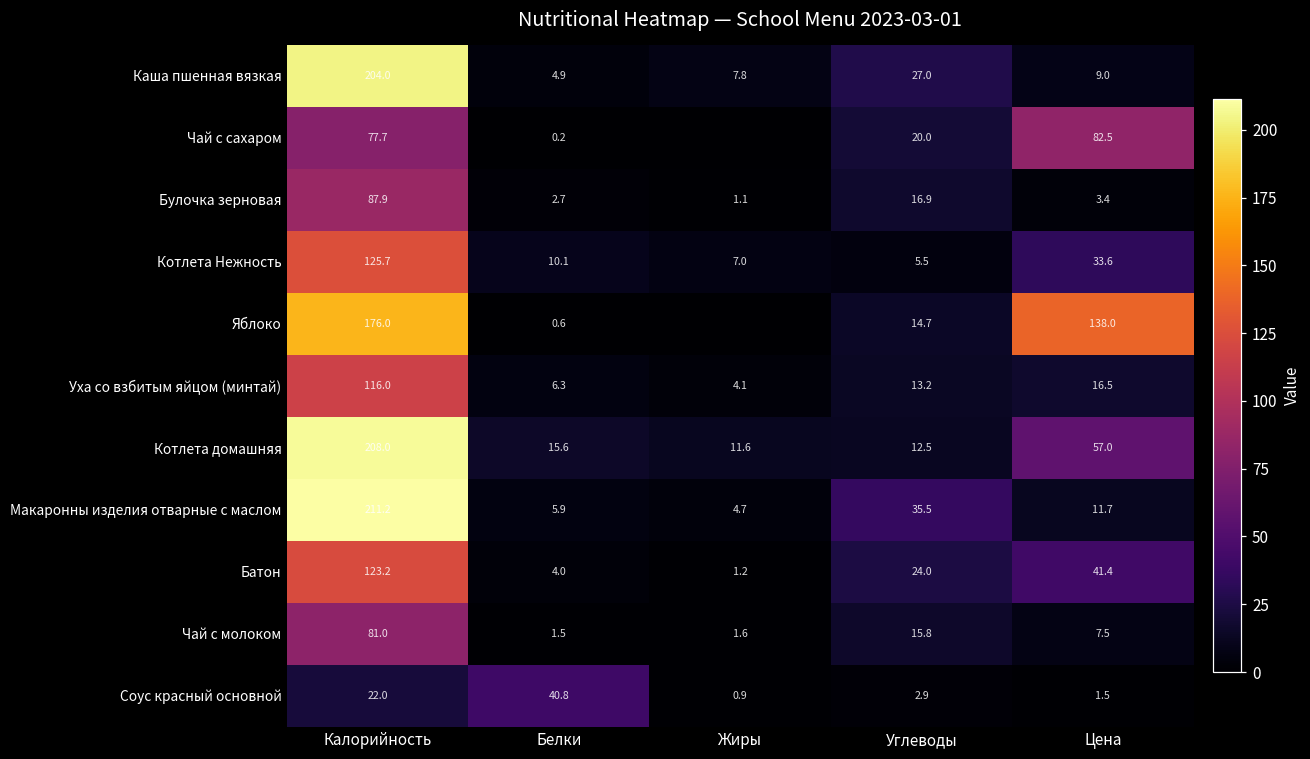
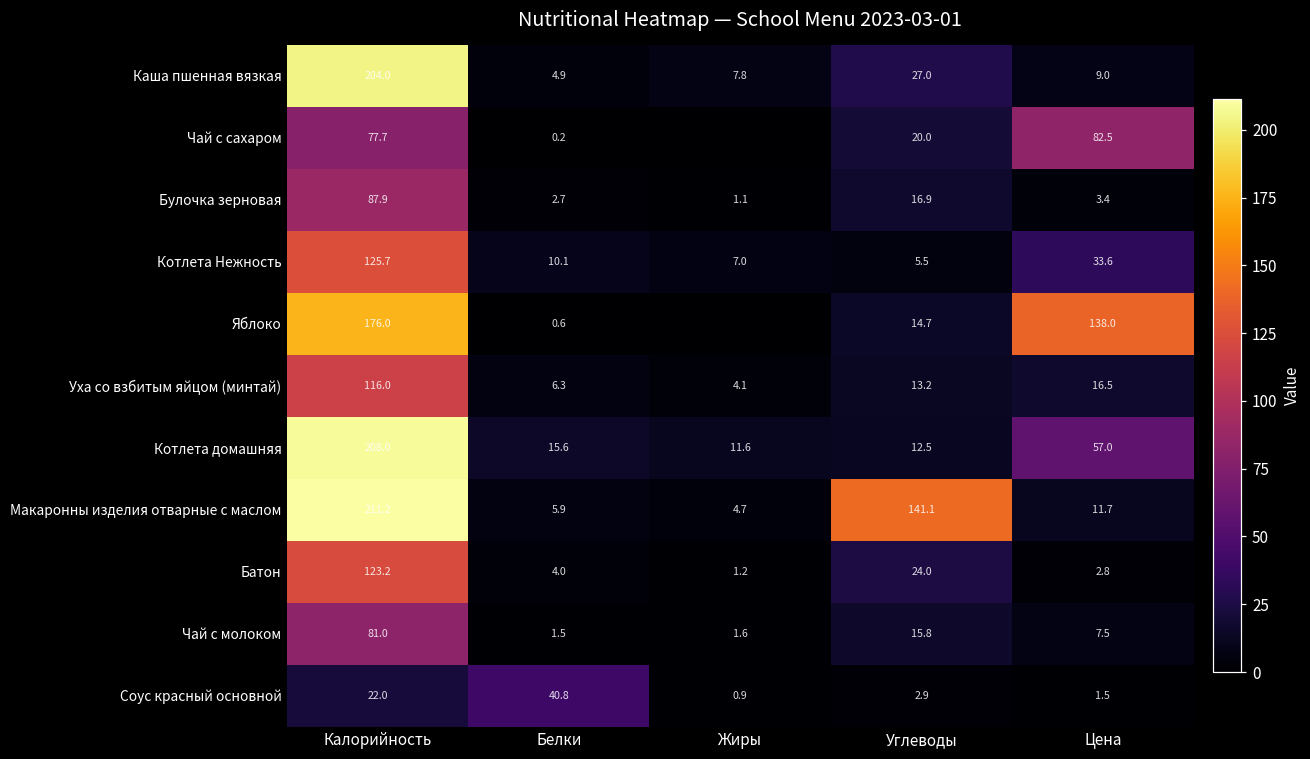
Макаронны изделия отварные с маслом, Углеводы: 35.5 -> 141.1
Батон, Цена: 41.4 -> 2.8
